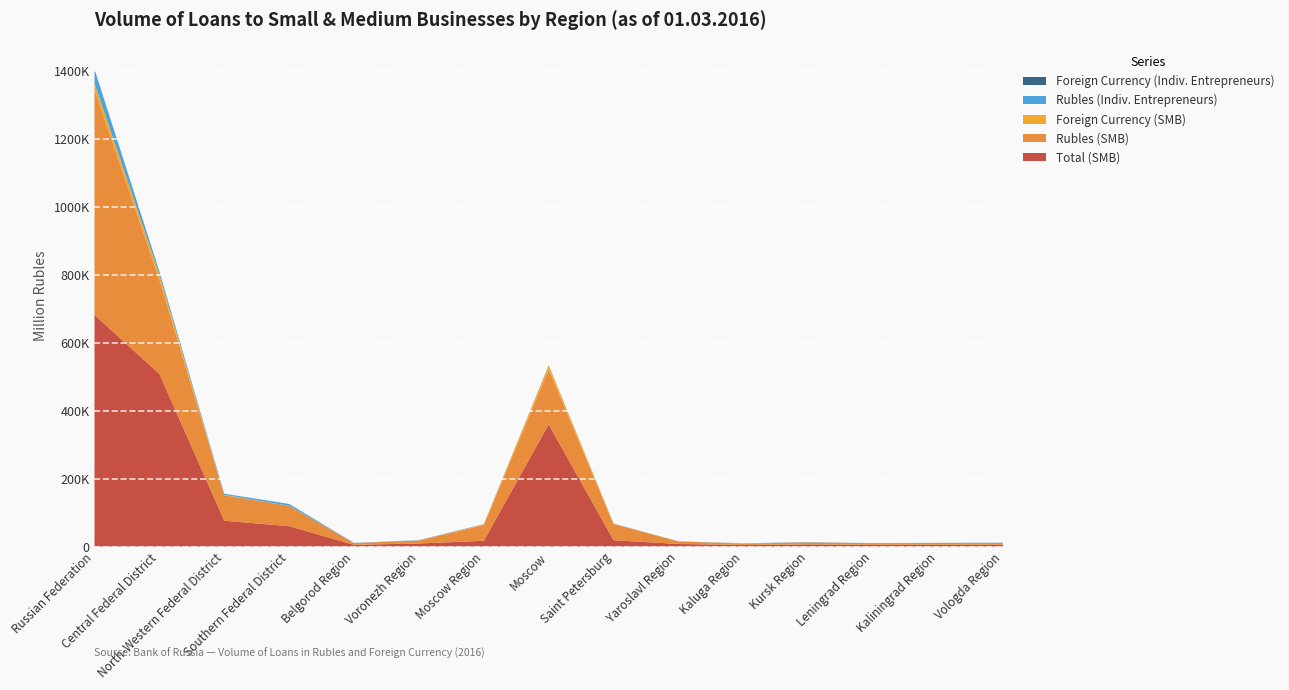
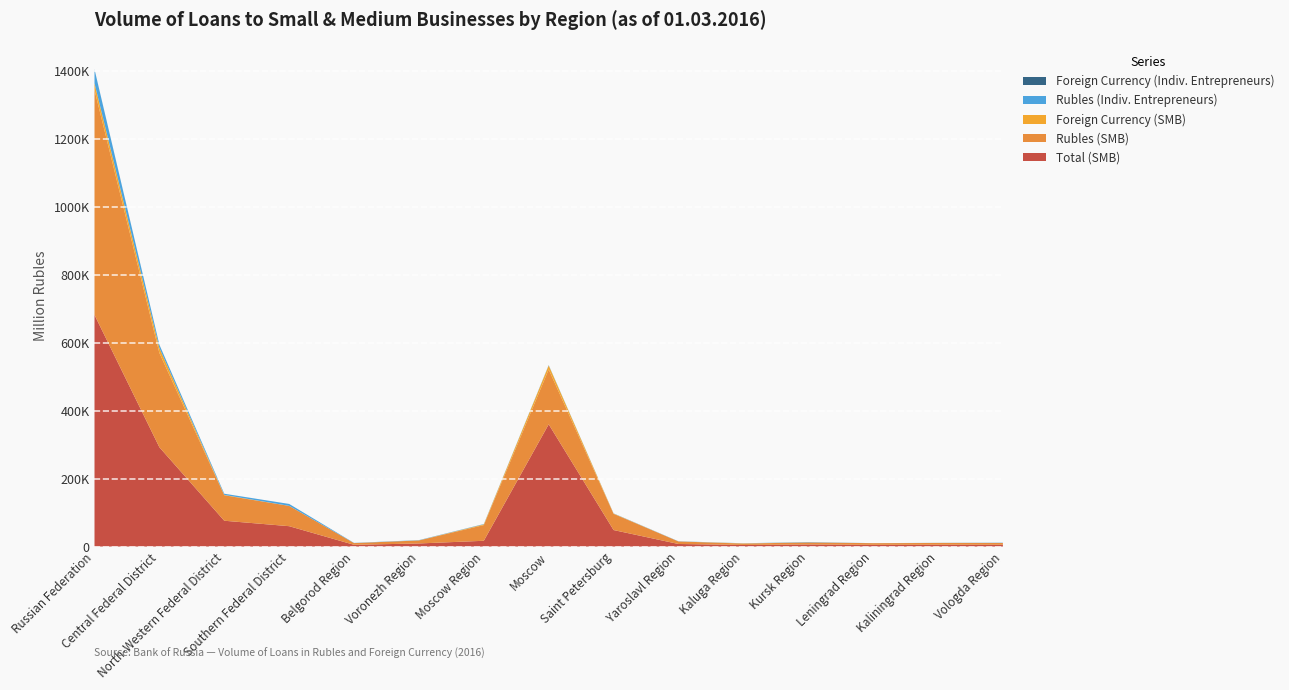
Total (SMB), Central Federal District: 510000 -> 290000
Total (SMB), Saint Petersburg: 20000 -> 50000
